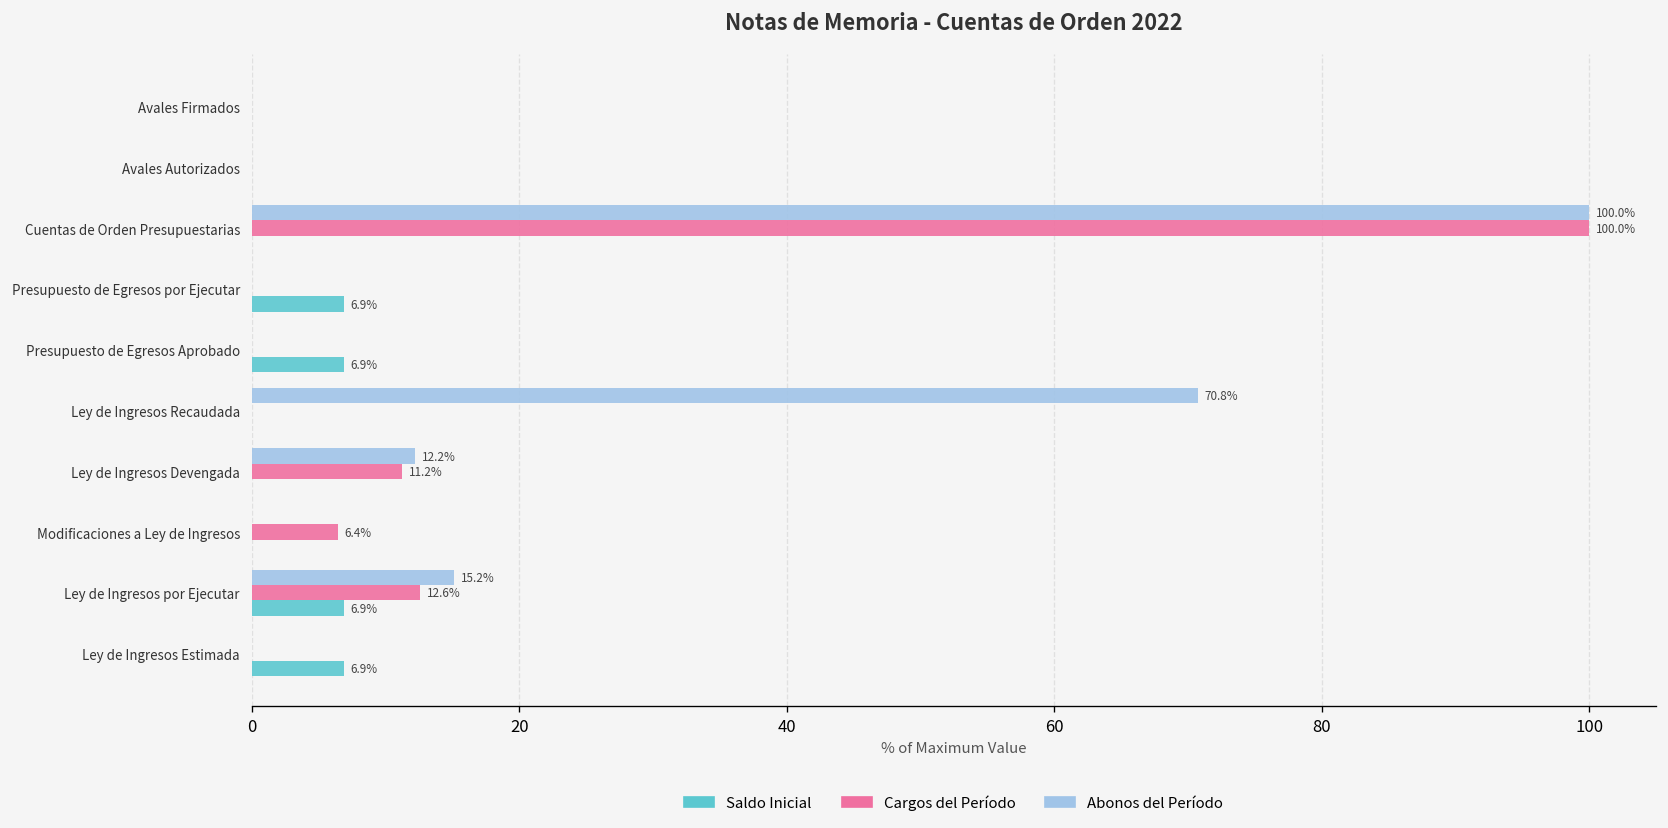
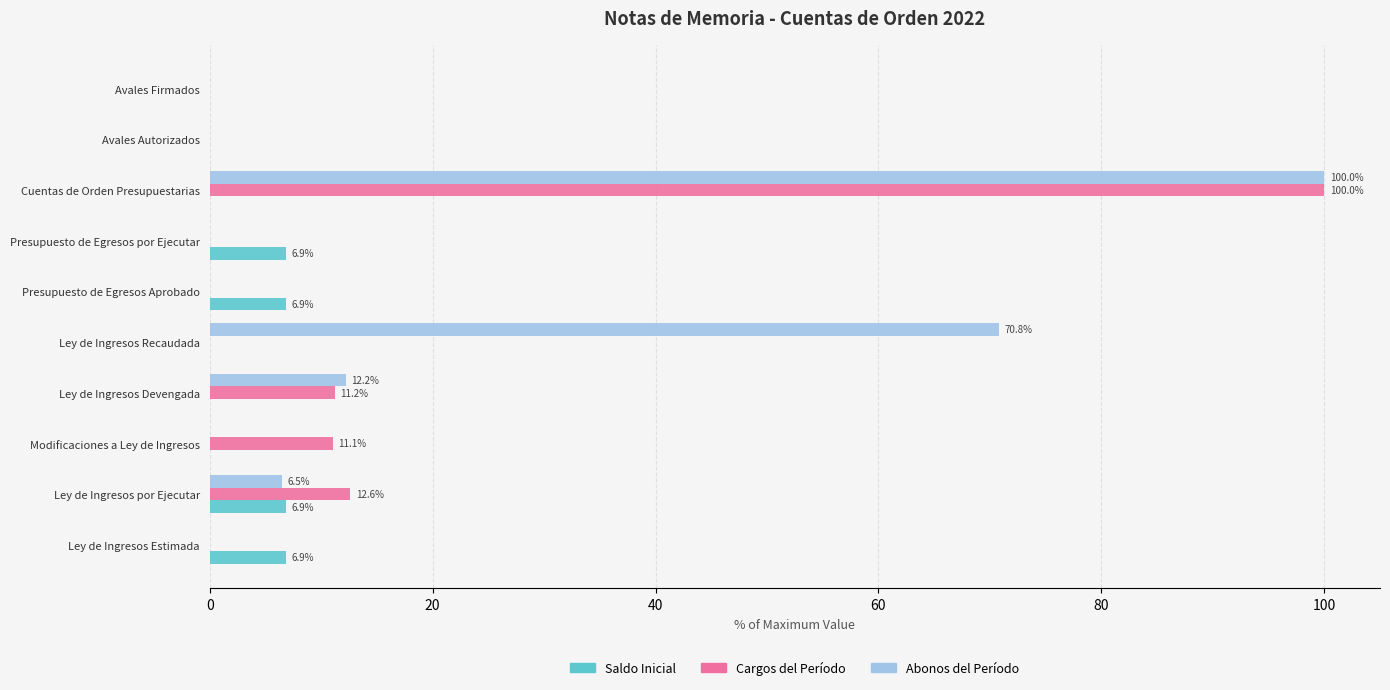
Cargos del Período, Modificaciones a Ley de Ingresos: 6.4% -> 11.1%
Abonos del Período, Ley de Ingresos por Ejecutar: 15.2% -> 6.5%
